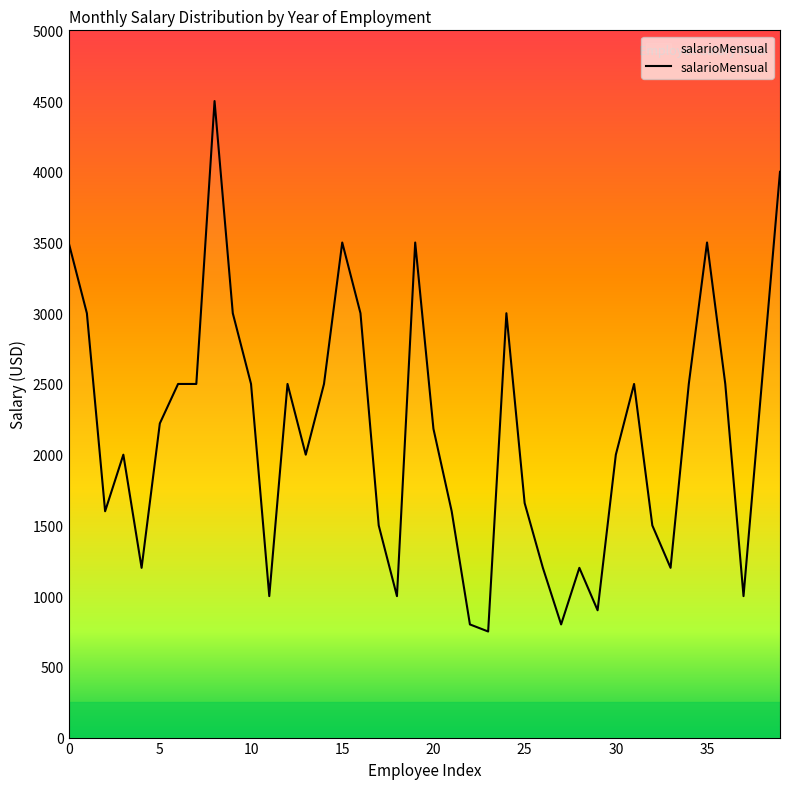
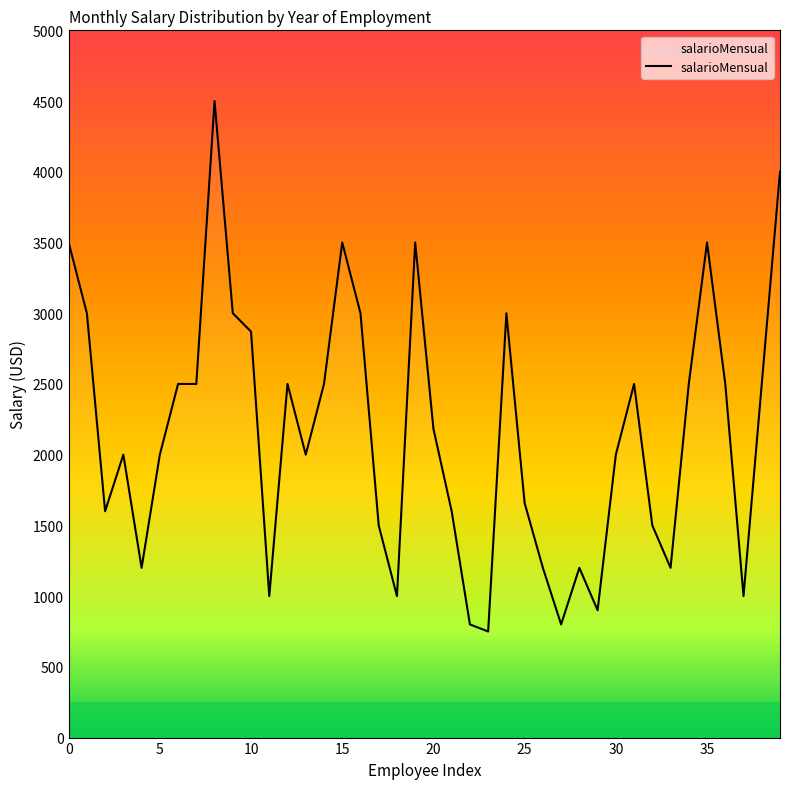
5: 2220 -> 2000
10: 2500 -> 2870
